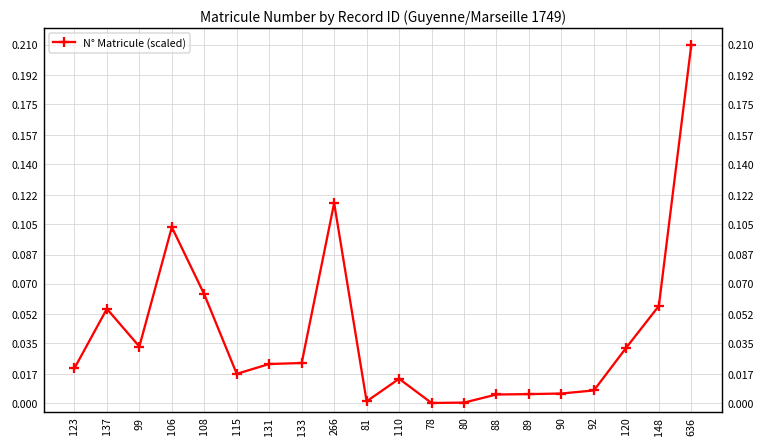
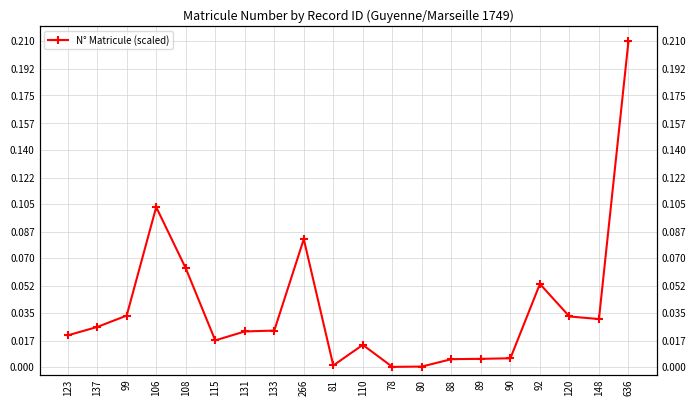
137: 0.055 -> 0.026
266: 0.117 -> 0.082
92: 0.007 -> 0.053
148: 0.057 -> 0.031
